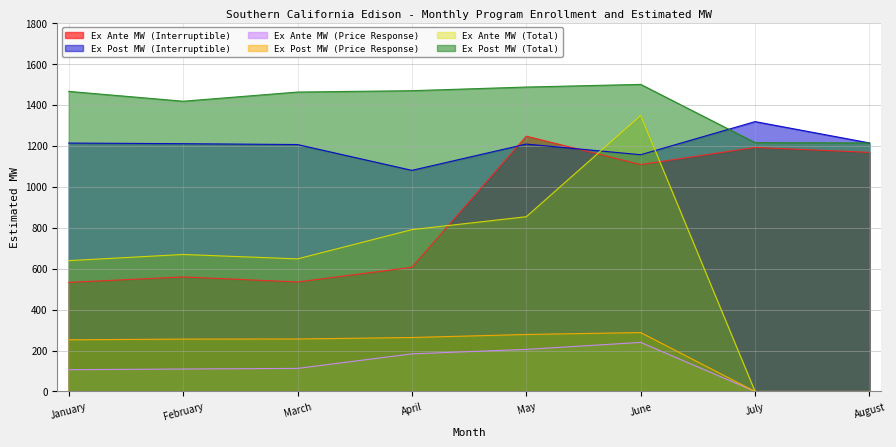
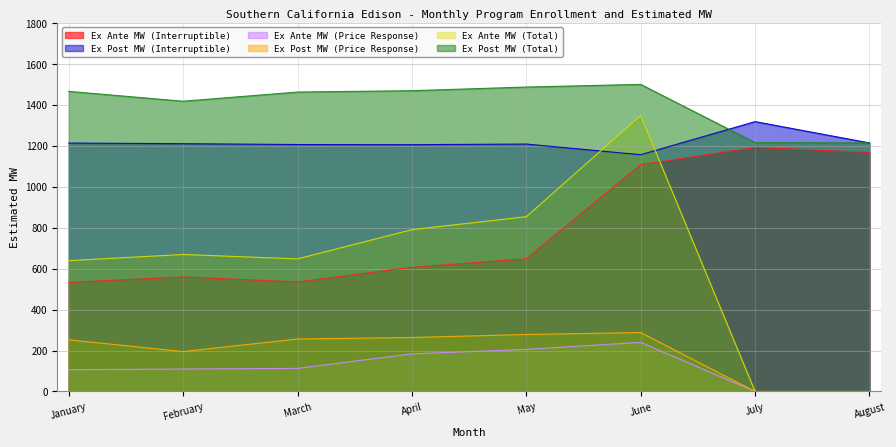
Ex Post MW (Price Response), February: 260 -> 190
Ex Post MW (Interruptible), April: 1080 -> 1200
Ex Ante MW (Interruptible), May: 1250 -> 650
